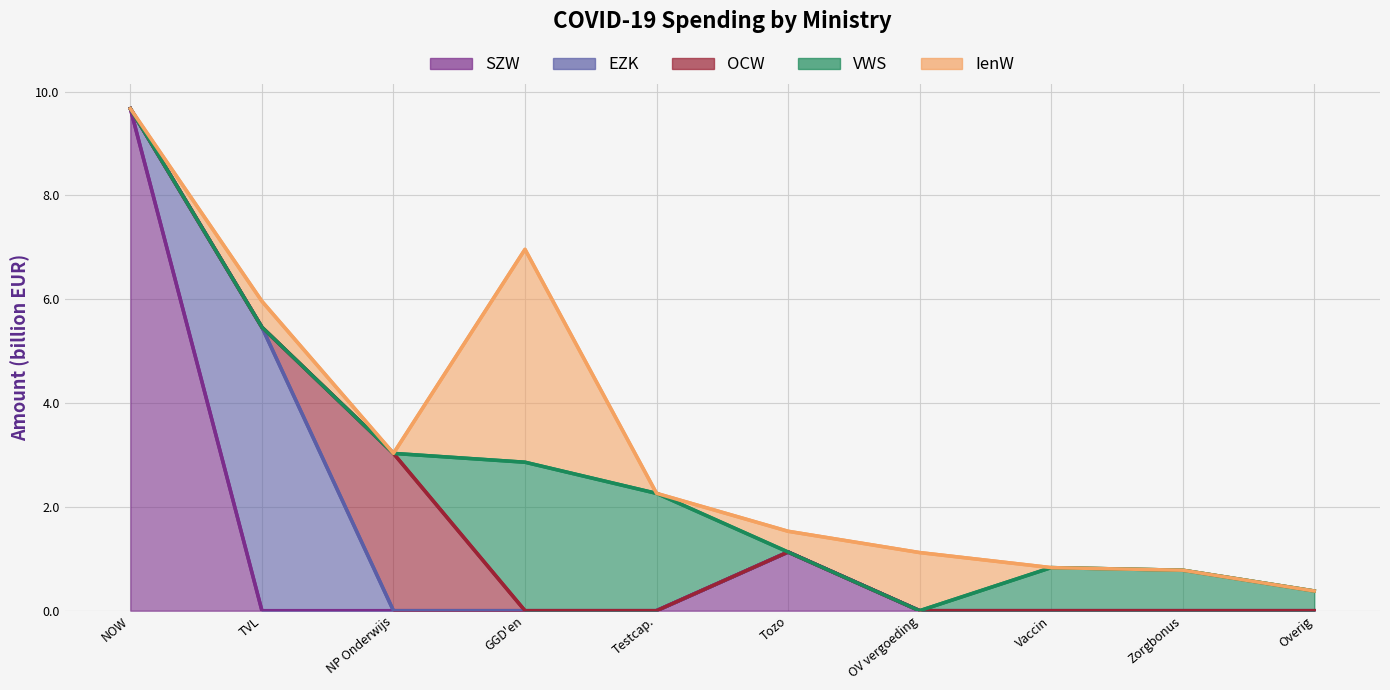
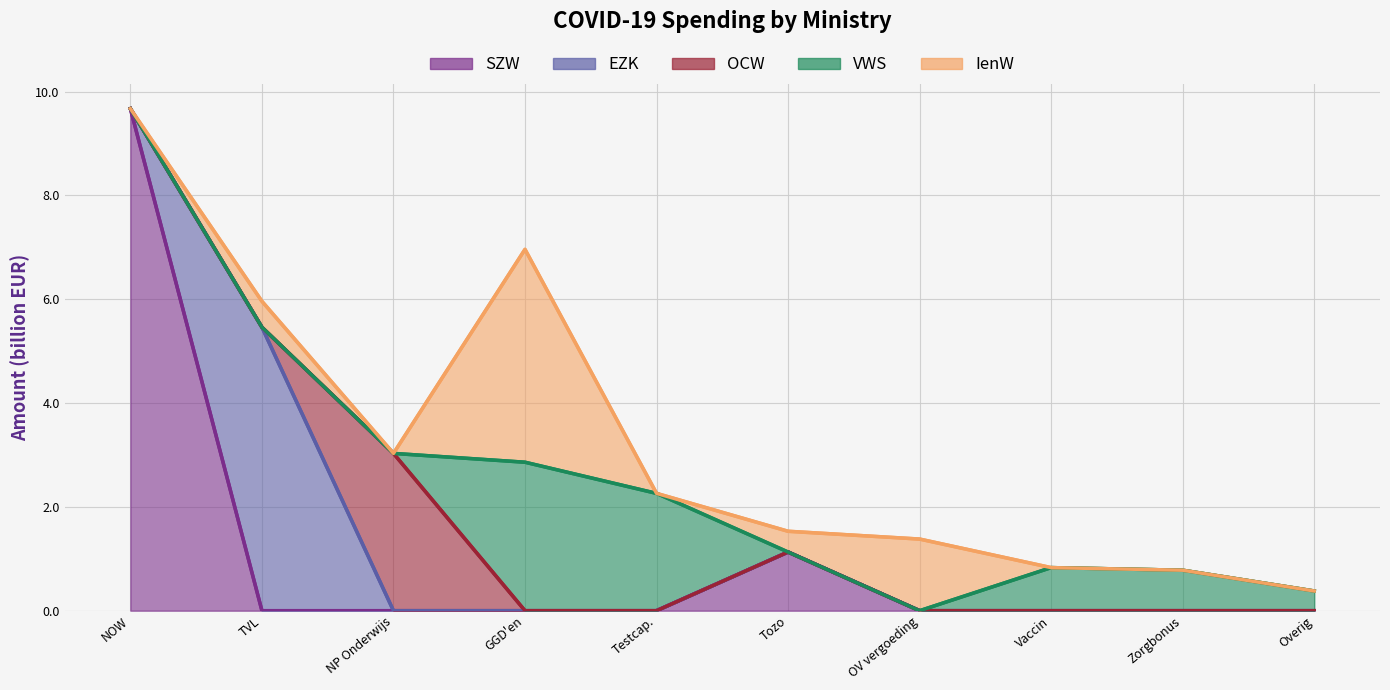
IenW, OV vergoeding: 1.1 -> 1.4
